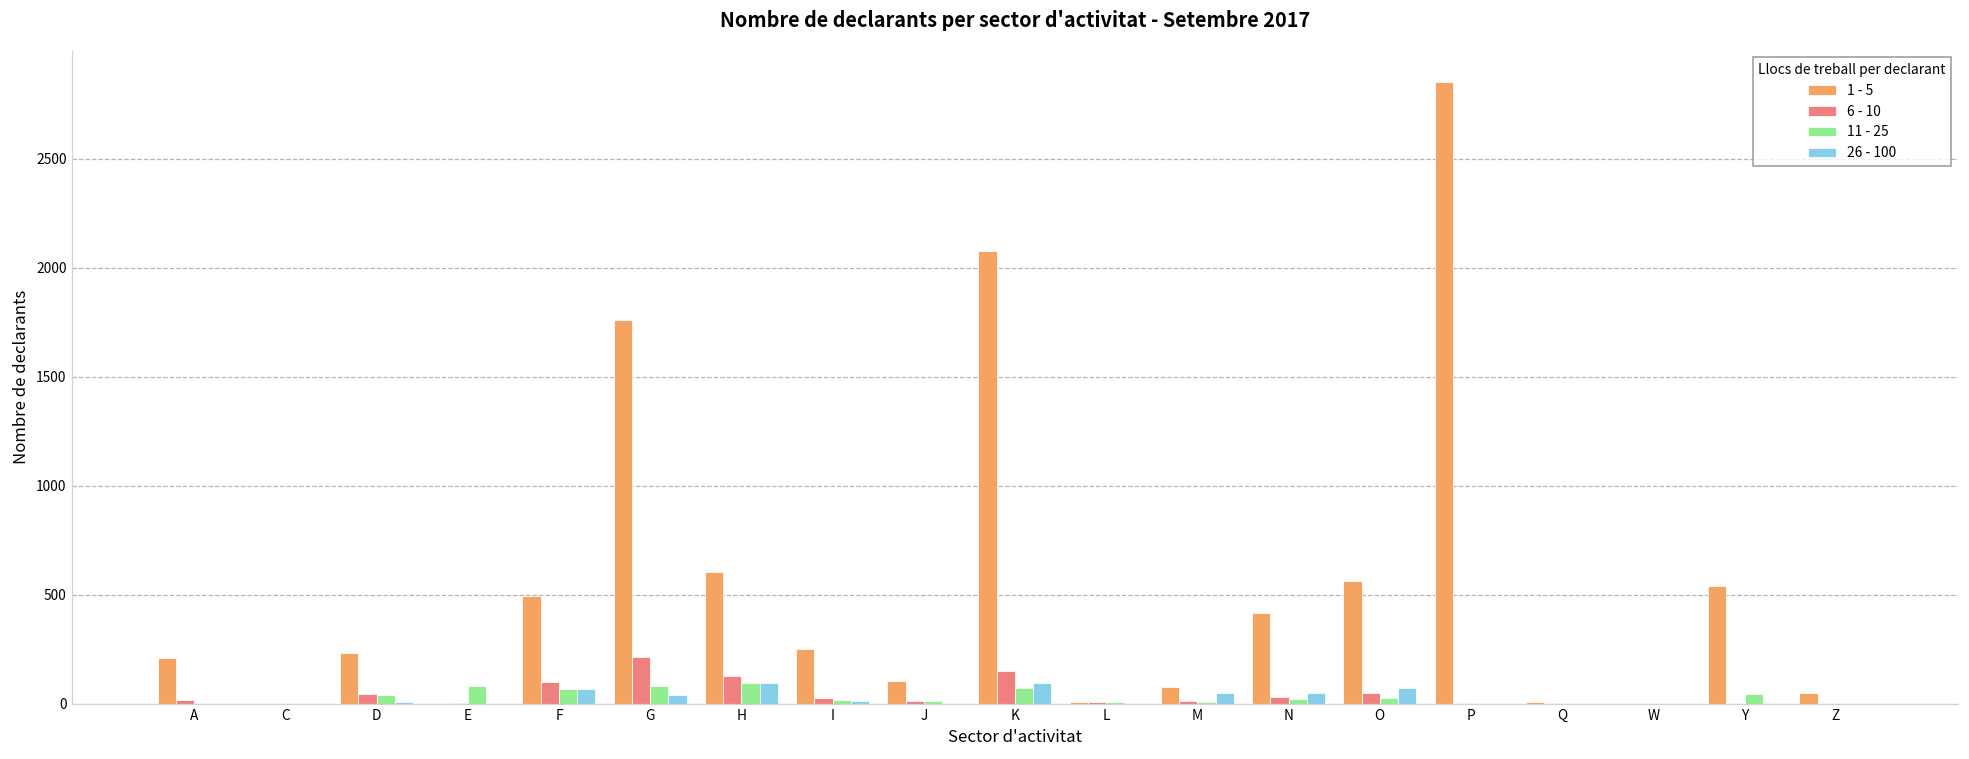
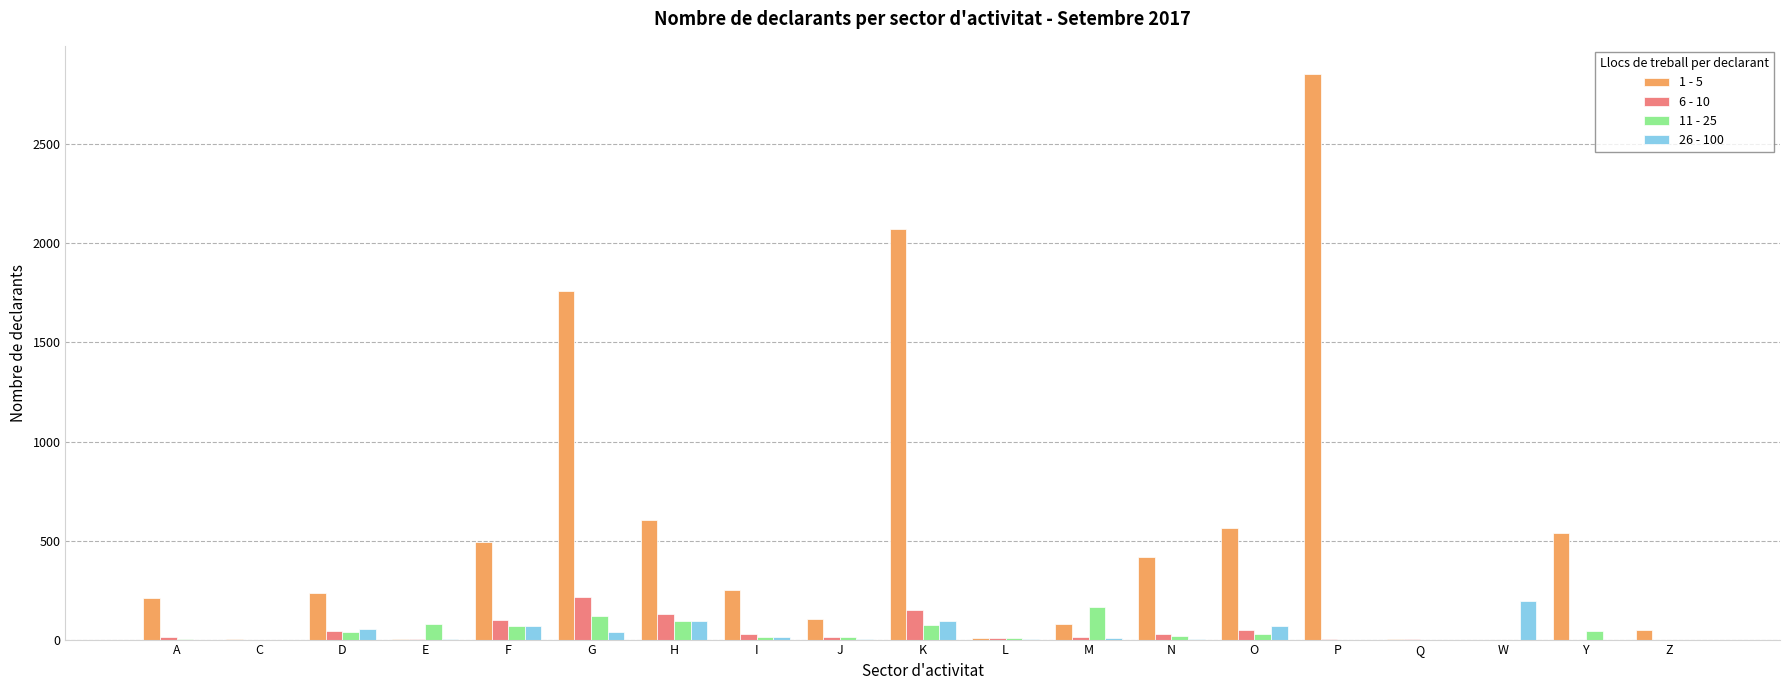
26 - 100, D: 10 -> 50
11 - 25, G: 80 -> 120
11 - 25, M: 10 -> 160
26 - 100, M: 50 -> 10
26 - 100, N: 50 -> 10
26 - 100, W: 0 -> 200
